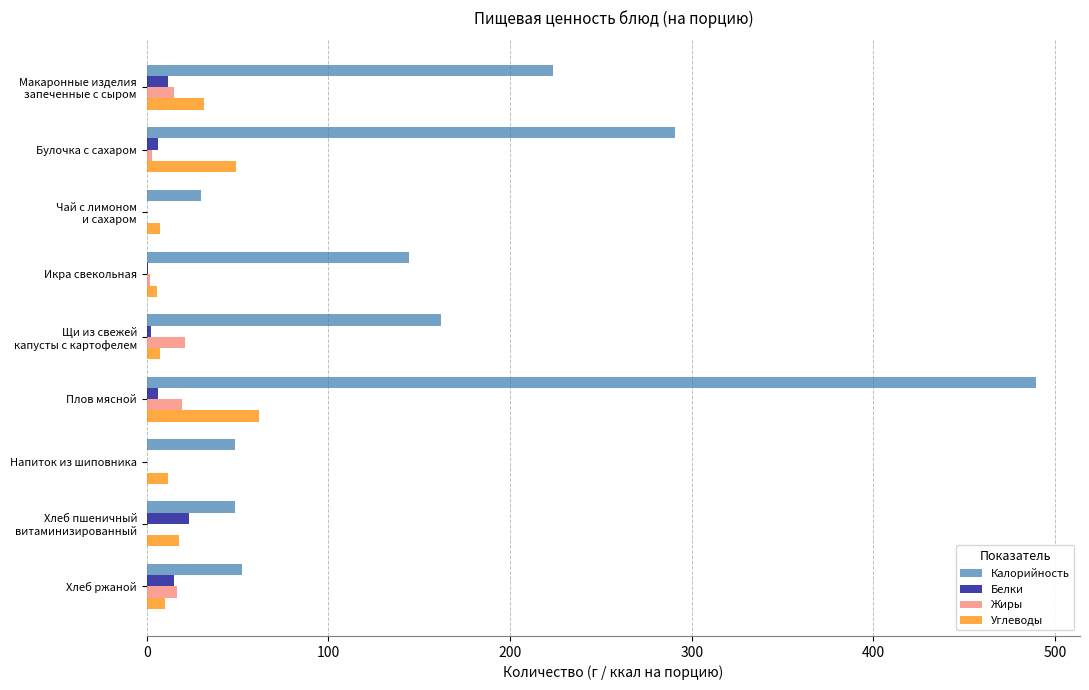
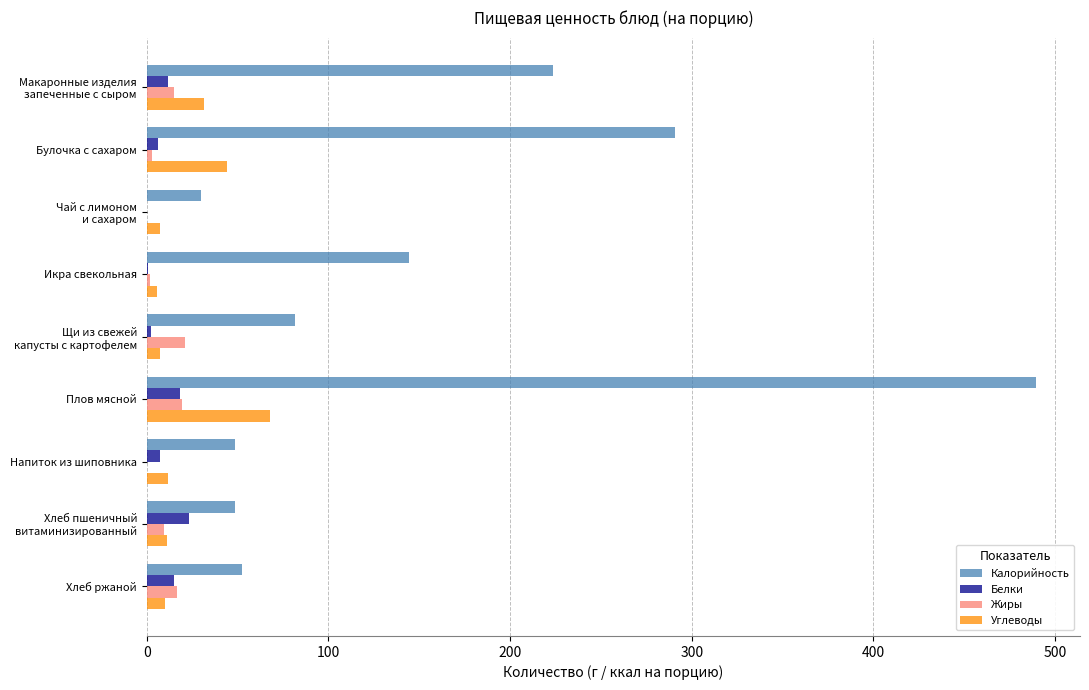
Углеводы, Булочка с сахаром: 49 -> 44
Калорийность, Щи из свежей капусты с картофелем: 162 -> 81
Белки, Плов мясной: 6 -> 19
Углеводы, Плов мясной: 62 -> 68
Белки, Напиток из шиповника: 0 -> 7
Жиры, Хлеб пшеничный витаминизированный: 0 -> 9
Углеводы, Хлеб пшеничный витаминизированный: 18 -> 11
